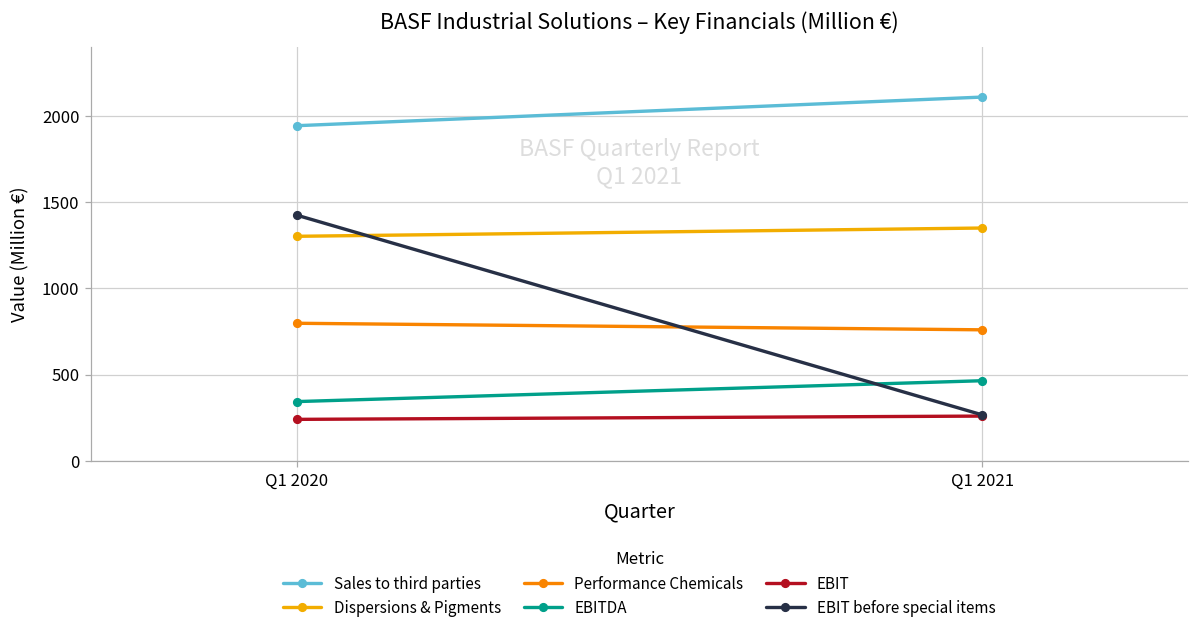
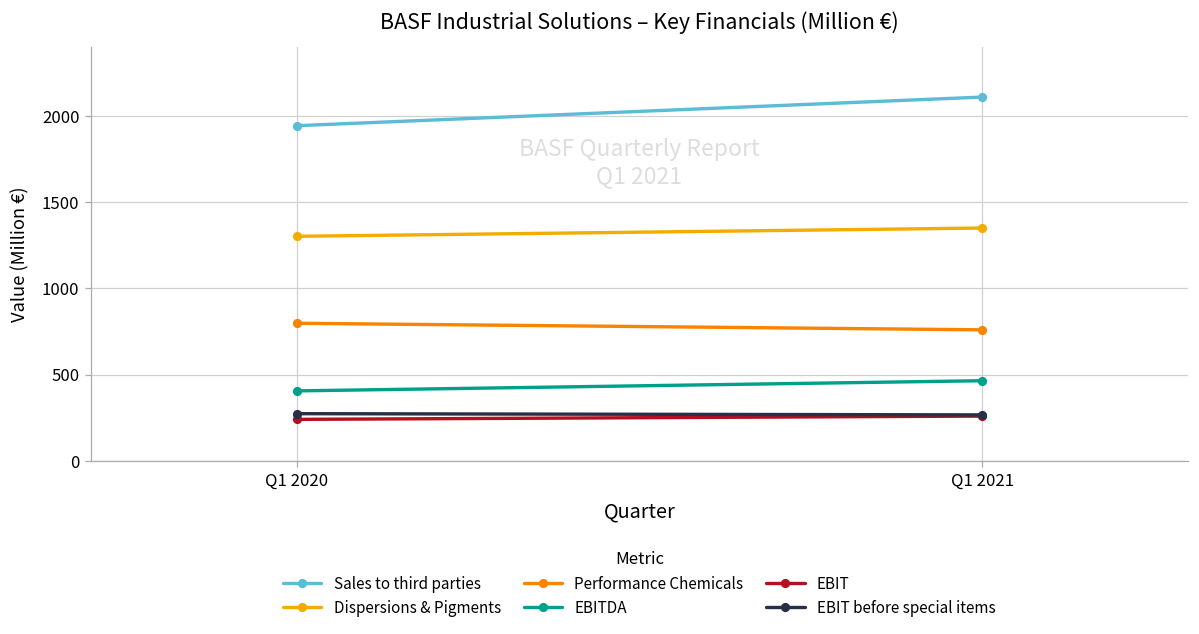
EBITDA, Q1 2020: 340 -> 410
EBIT before special items, Q1 2020: 1420 -> 270
